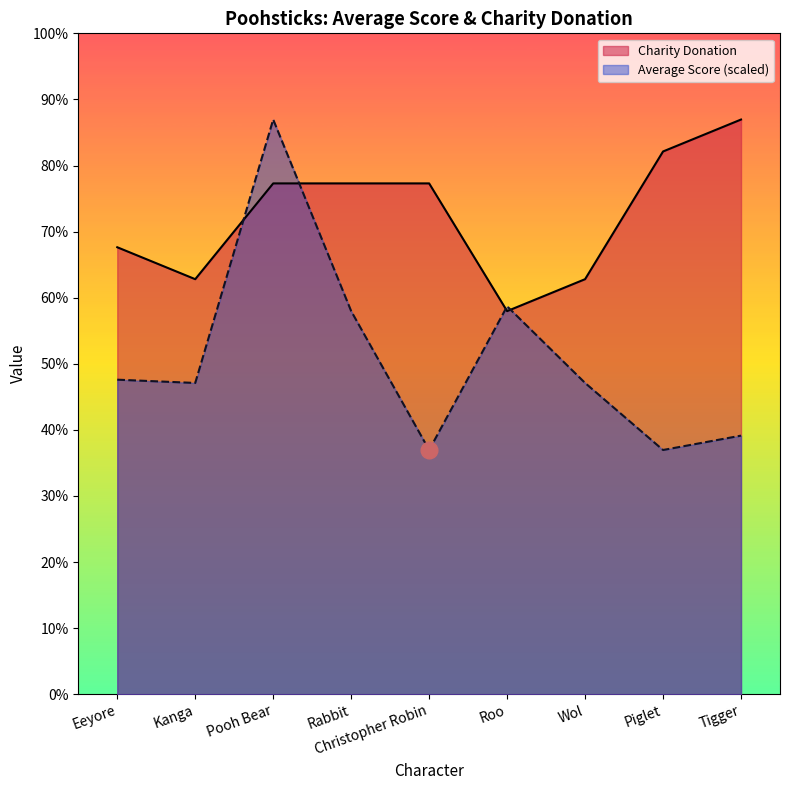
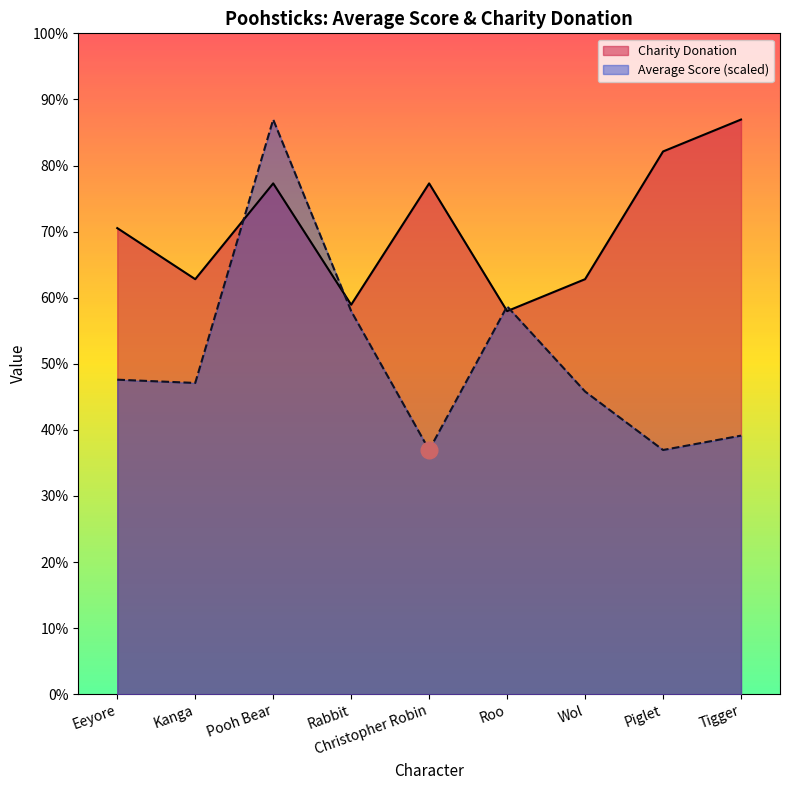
Charity Donation, Eeyore: 68% -> 71%
Charity Donation, Rabbit: 77% -> 59%
Average Score (scaled), Wol: 47% -> 46%
